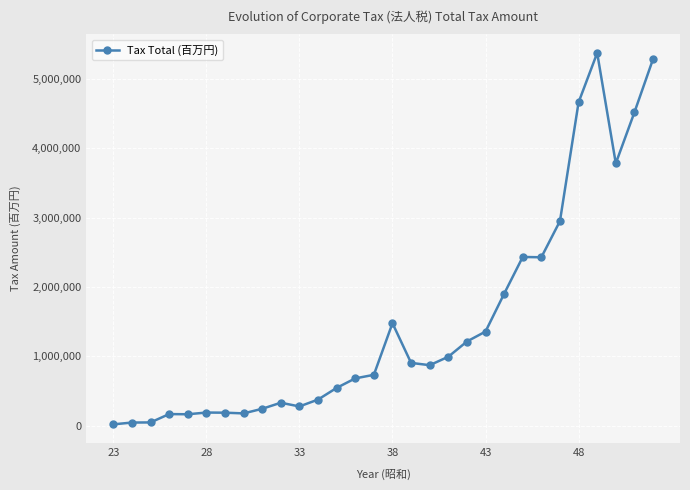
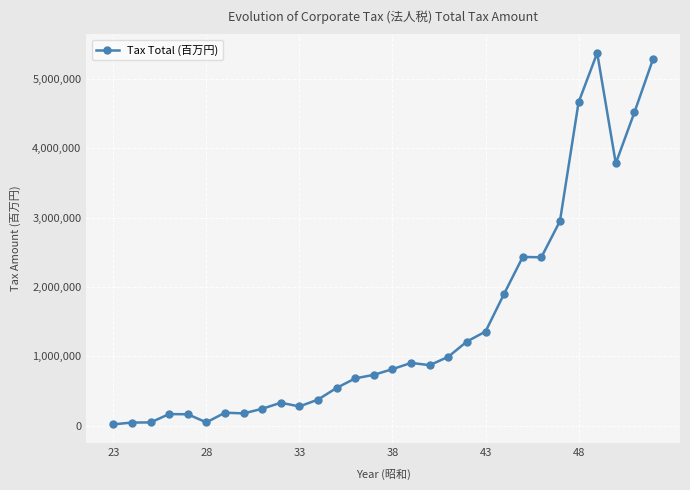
28: 200,000 -> 0
38: 1,500,000 -> 800,000
